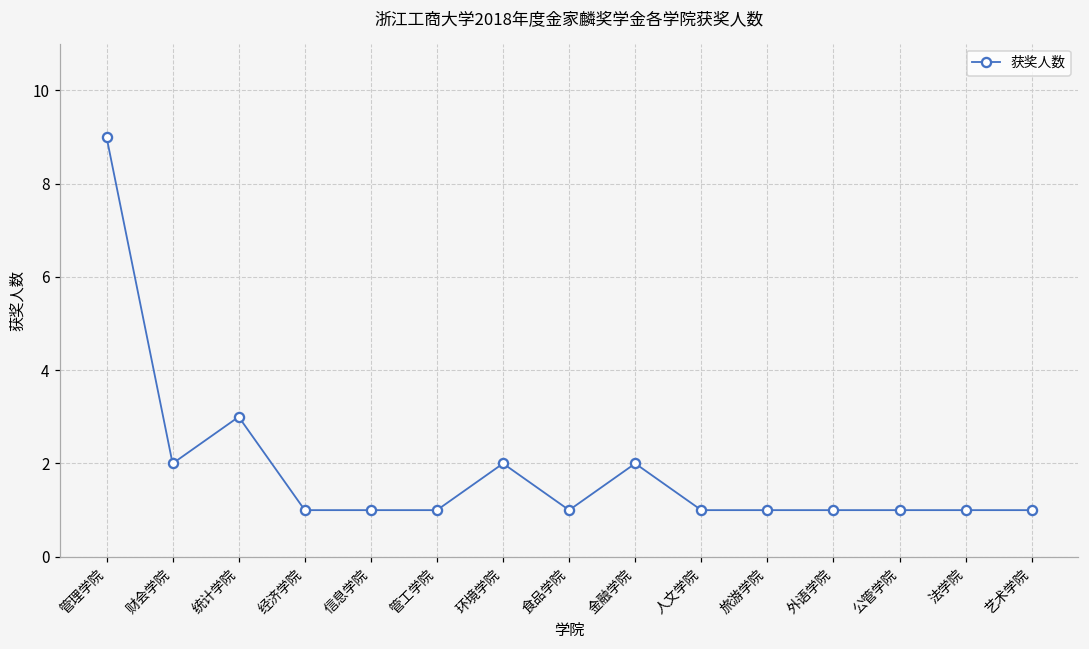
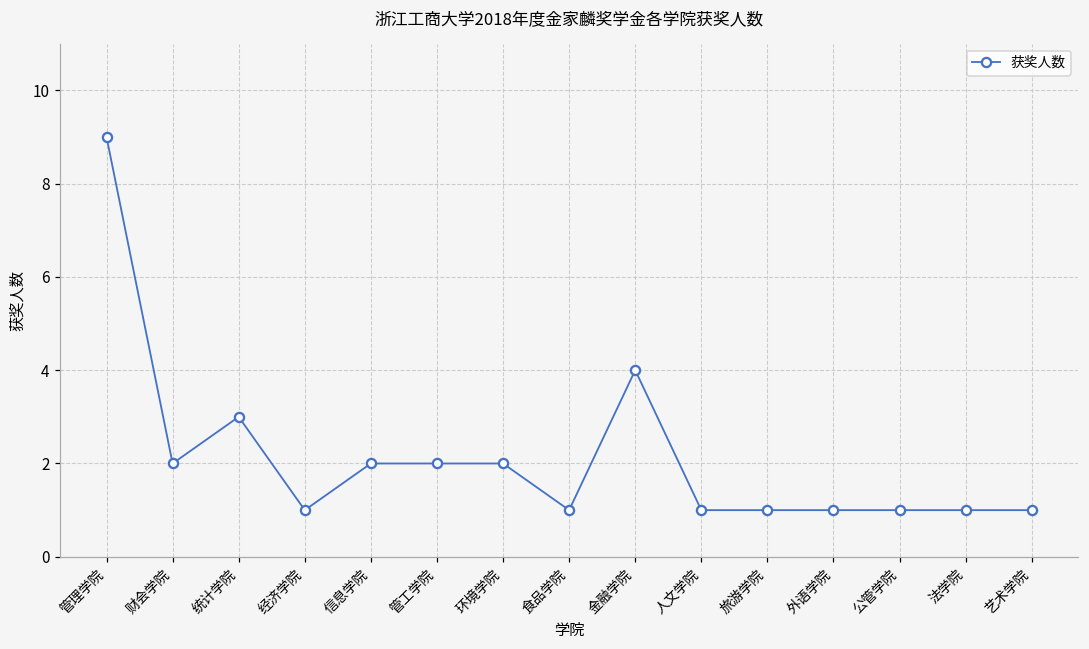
信息学院: 1 -> 2
管工学院: 1 -> 2
金融学院: 2 -> 4
